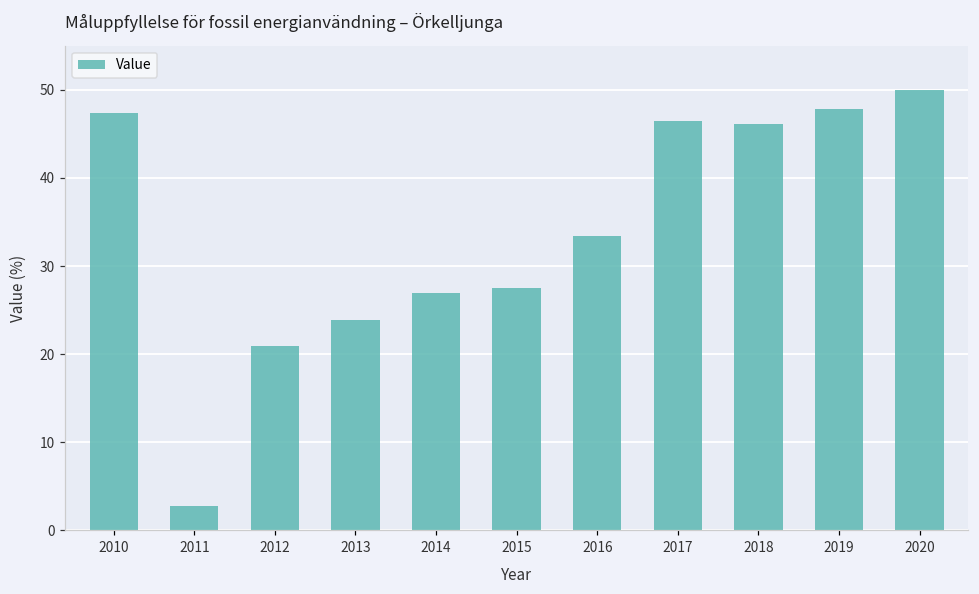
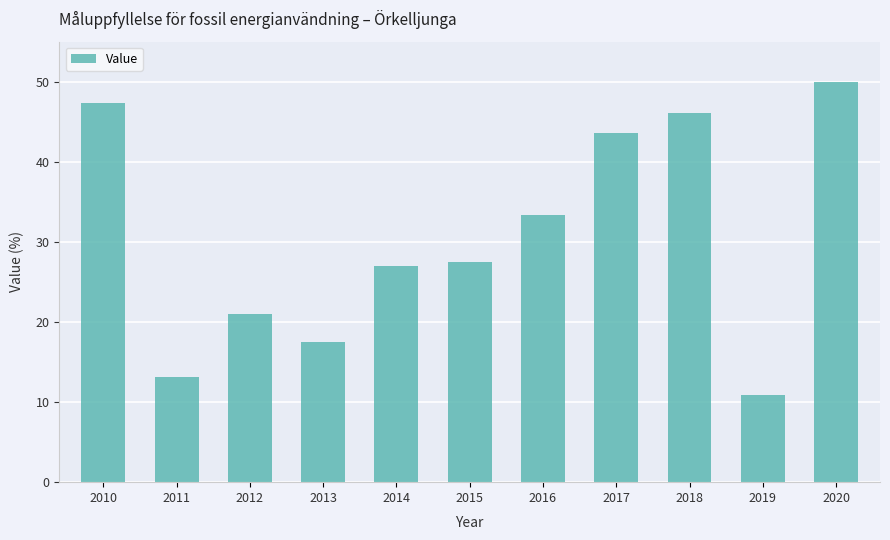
2011: 3 -> 13
2013: 24 -> 17
2017: 46 -> 44
2019: 48 -> 11
